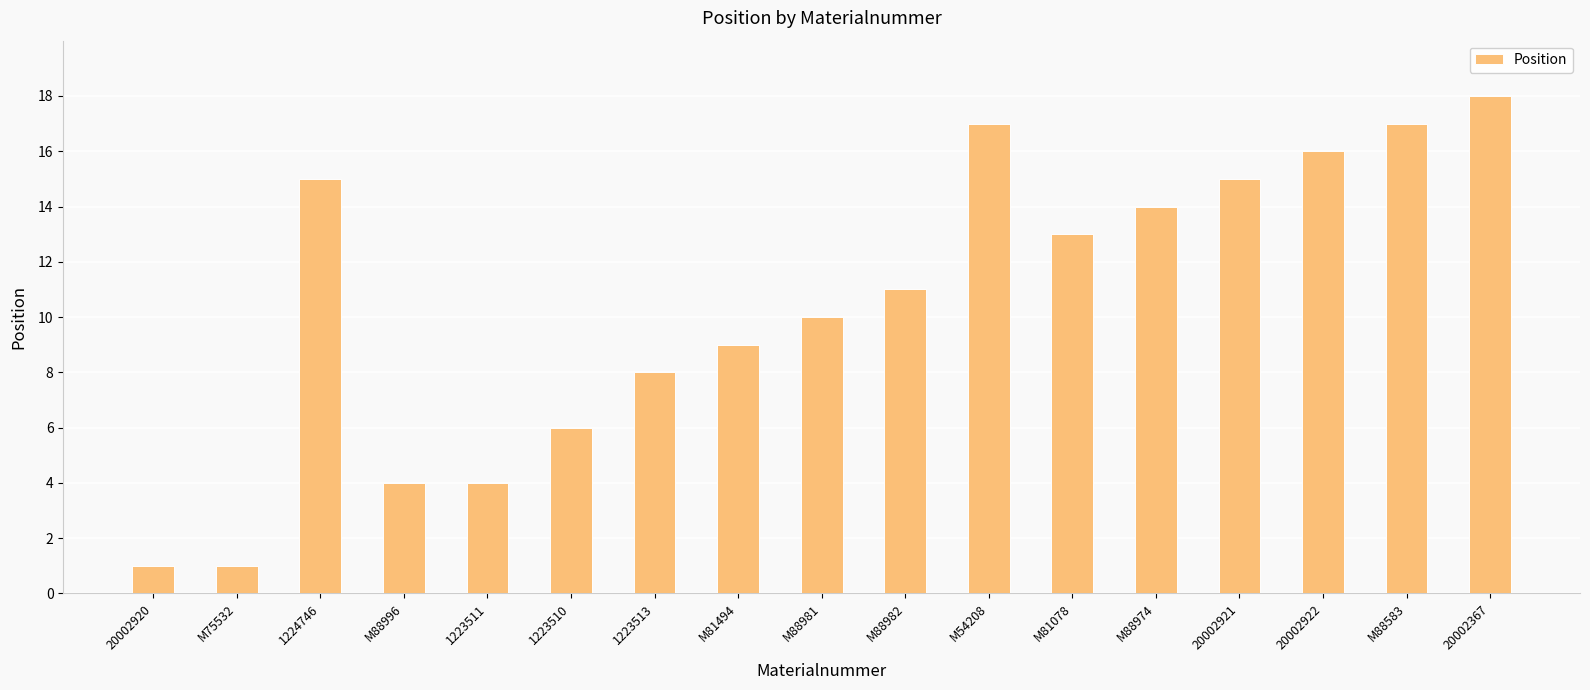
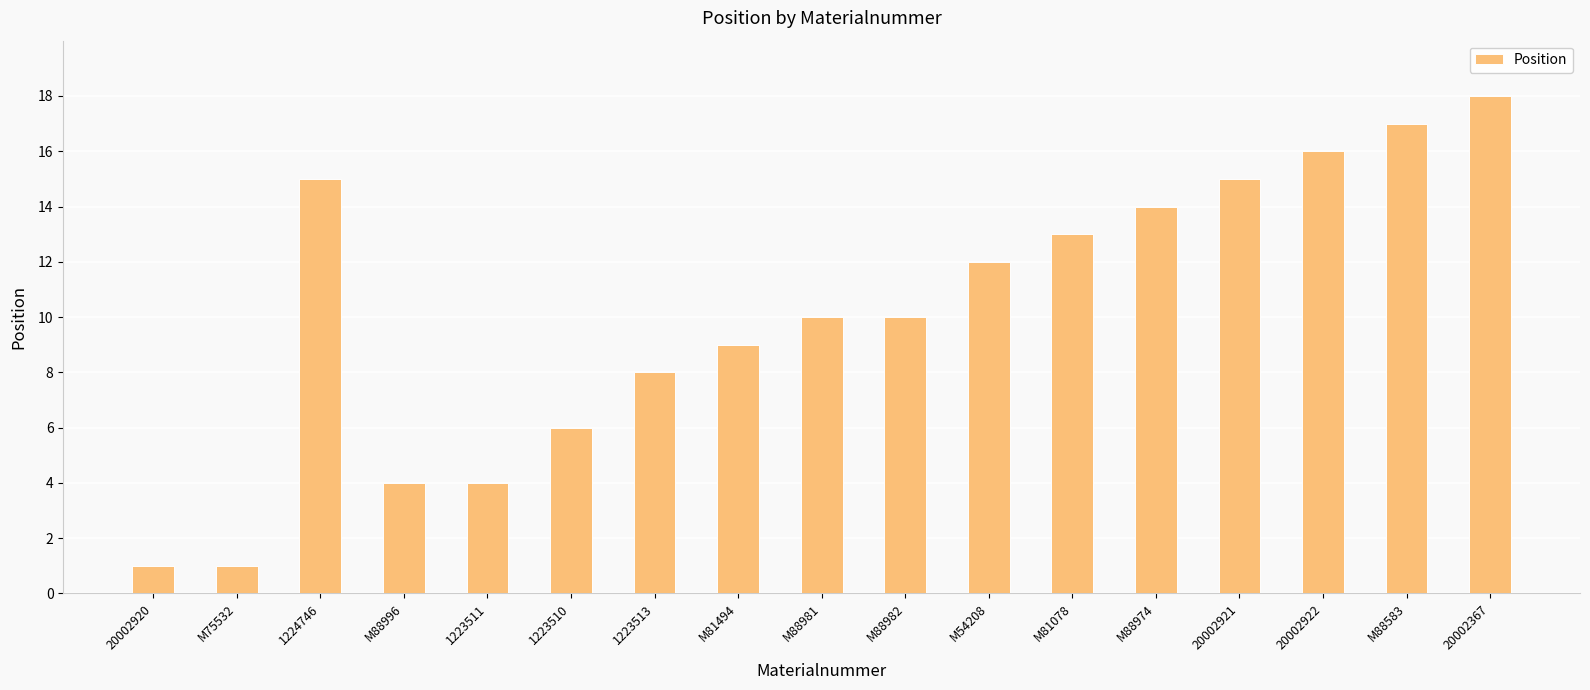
M88982: 11 -> 10
M54208: 17 -> 12
